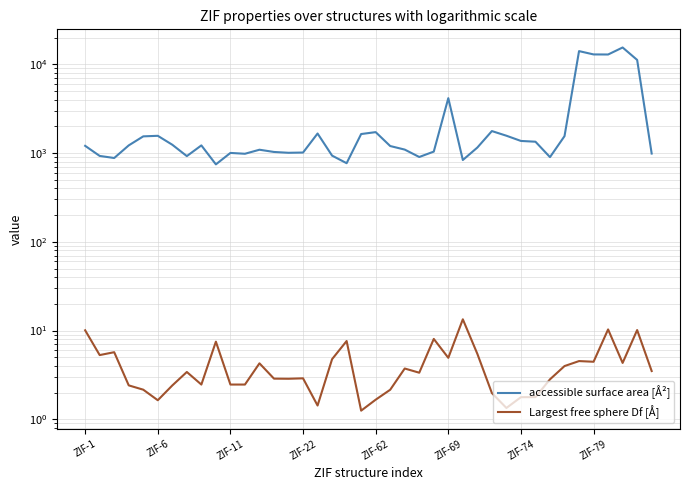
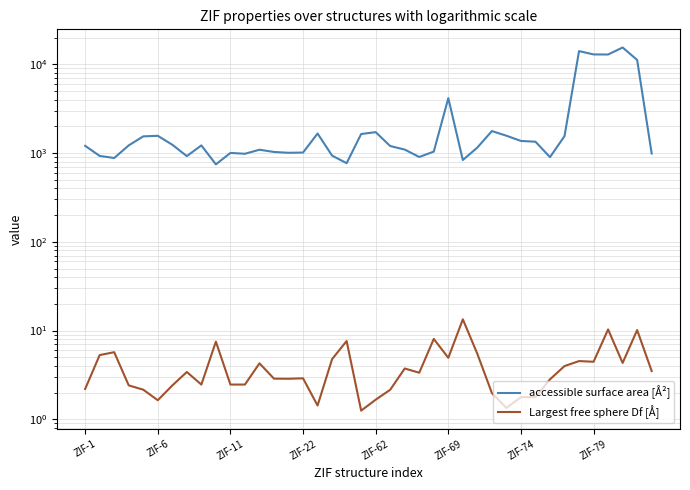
Largest free sphere Df [Å], ZIF-1: 10 -> 2.2
